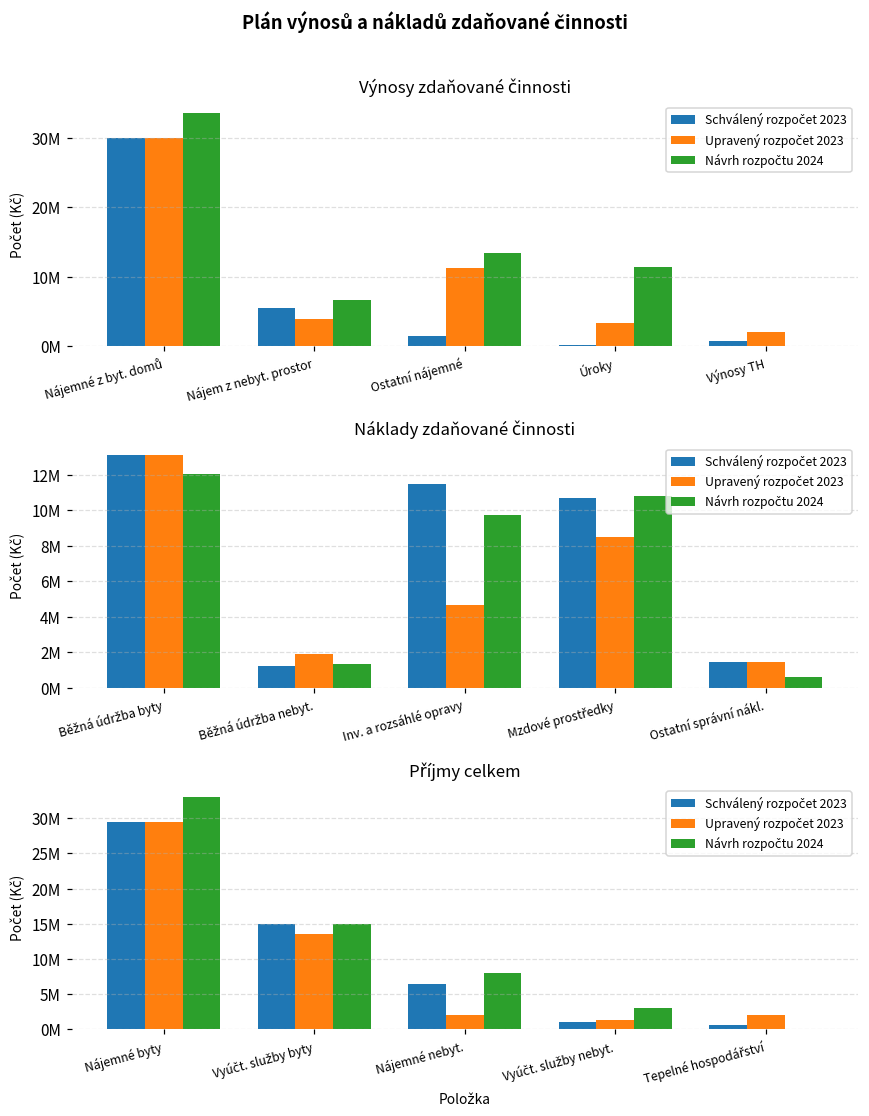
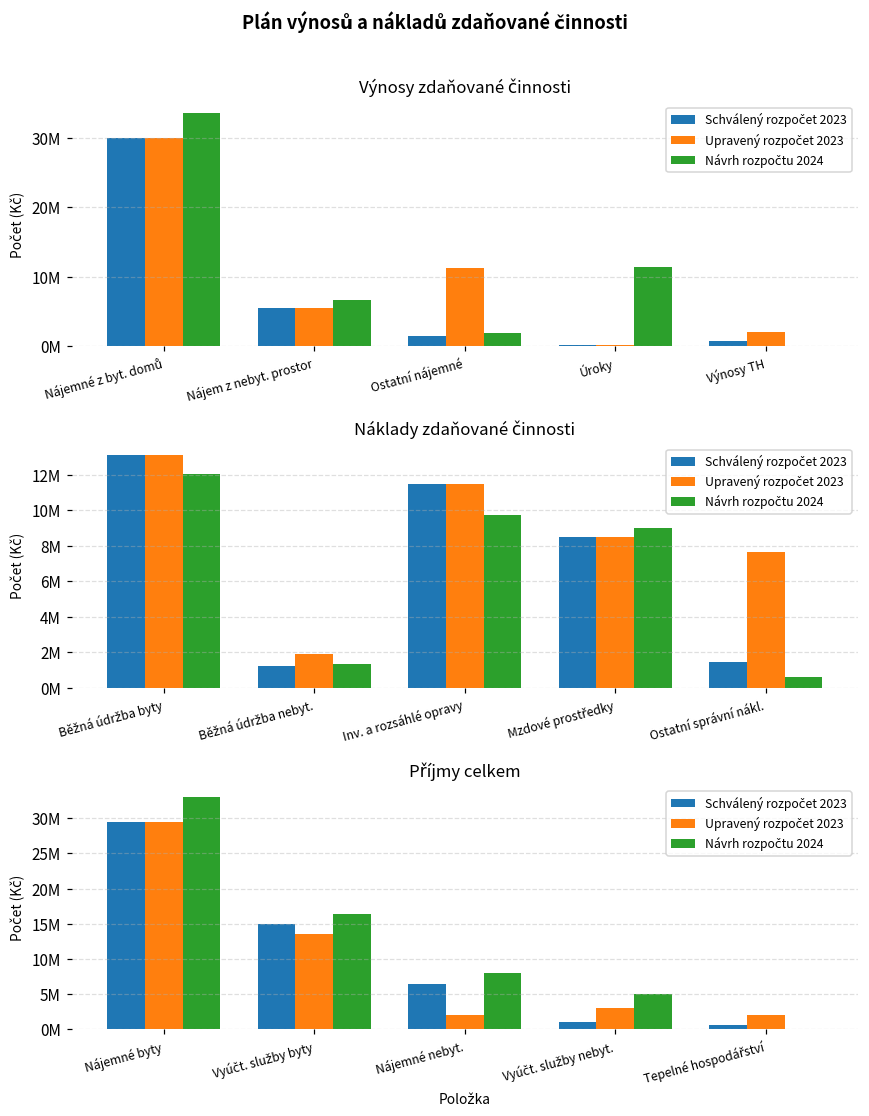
Výnosy zdaňované činnosti, Upravený rozpočet 2023, Nájem z nebyt. prostor: 4000000 -> 5000000
Výnosy zdaňované činnosti, Návrh rozpočtu 2024, Ostatní nájemné: 13000000 -> 2000000
Výnosy zdaňované činnosti, Upravený rozpočet 2023, Úroky: 3000000 -> 0
Náklady zdaňované činnosti, Upravený rozpočet 2023, Inv. a rozsáhlé opravy: 4700000 -> 11500000
Náklady zdaňované činnosti, Schválený rozpočet 2023, Mzdové prostředky: 10700000 -> 8500000
Náklady zdaňované činnosti, Návrh rozpočtu 2024, Mzdové prostředky: 10800000 -> 9000000
Náklady zdaňované činnosti, Upravený rozpočet 2023, Ostatní správní nákl.: 1500000 -> 7700000
Příjmy celkem, Návrh rozpočtu 2024, Vyúčt. služby byty: 15000000 -> 16000000
Příjmy celkem, Upravený rozpočet 2023, Vyúčt. služby nebyt.: 1000000 -> 3000000
Příjmy celkem, Návrh rozpočtu 2024, Vyúčt. služby nebyt.: 3000000 -> 5000000
